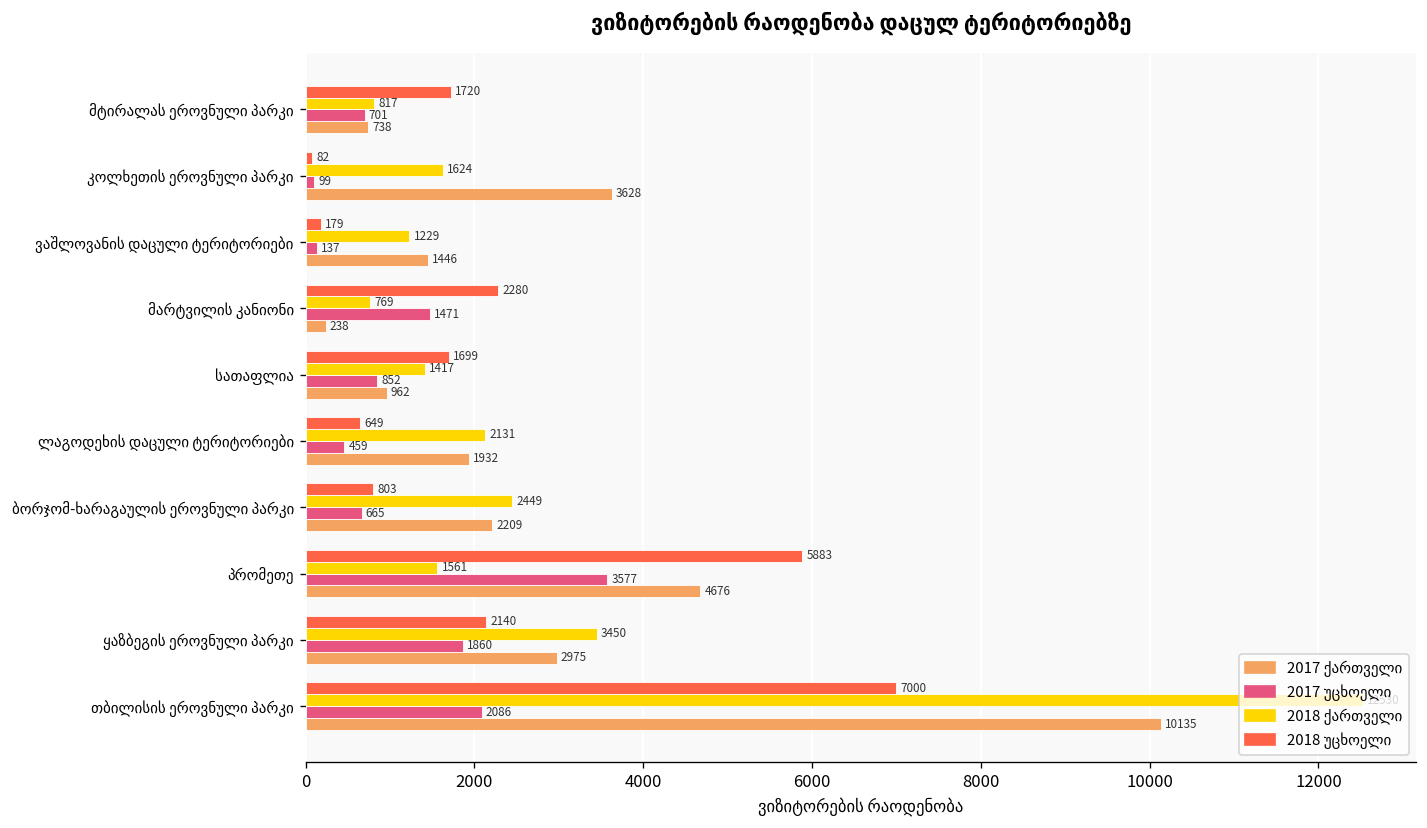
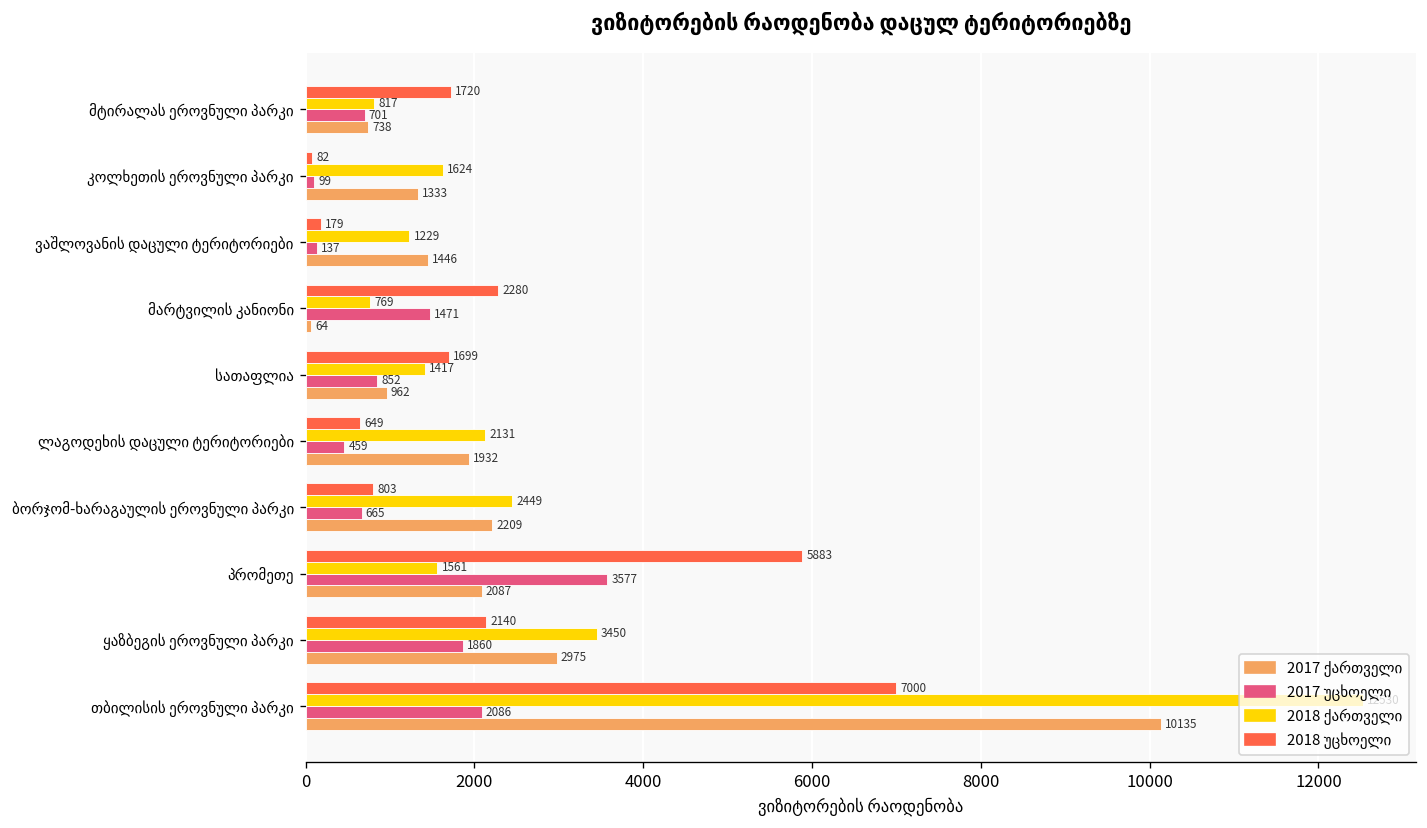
2017 ქართველი, კოლხეთის ეროვნული პარკი: 3628 -> 1333
2017 ქართველი, მარტვილის კანიონი: 238 -> 64
2017 ქართველი, პრომეთე: 4676 -> 2087
